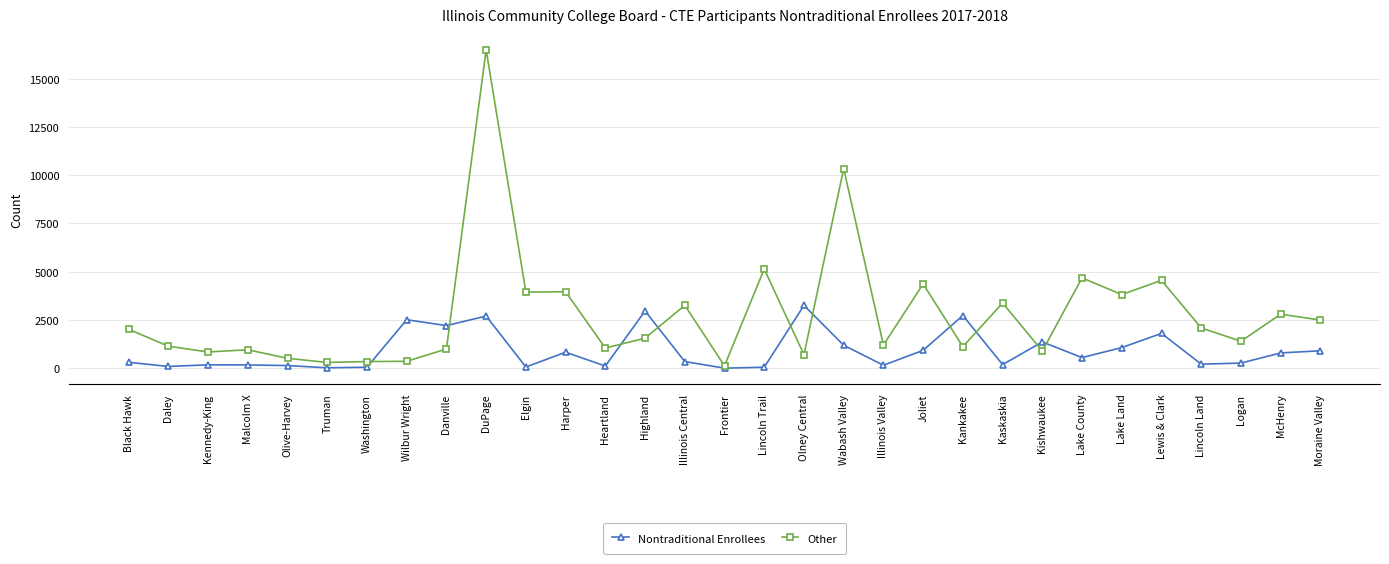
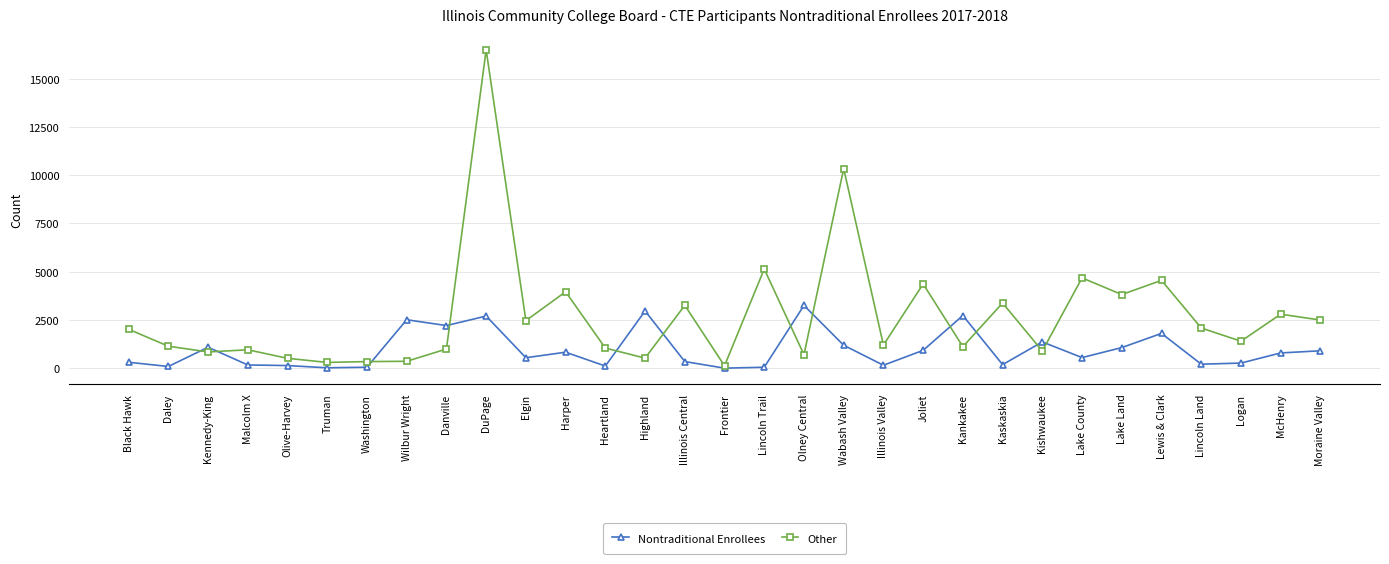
Nontraditional Enrollees, Kennedy-King: 200 -> 1100
Nontraditional Enrollees, Elgin: 100 -> 500
Other, Elgin: 3900 -> 2500
Other, Highland: 1600 -> 500
